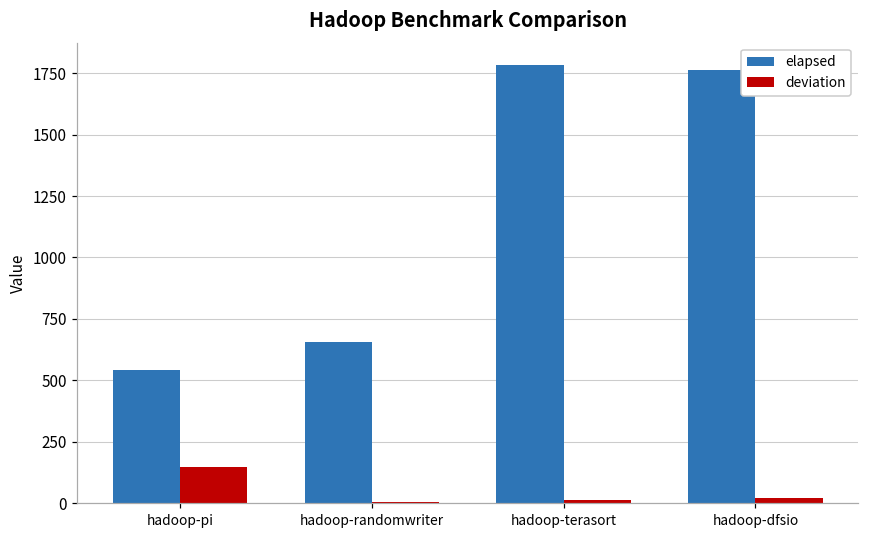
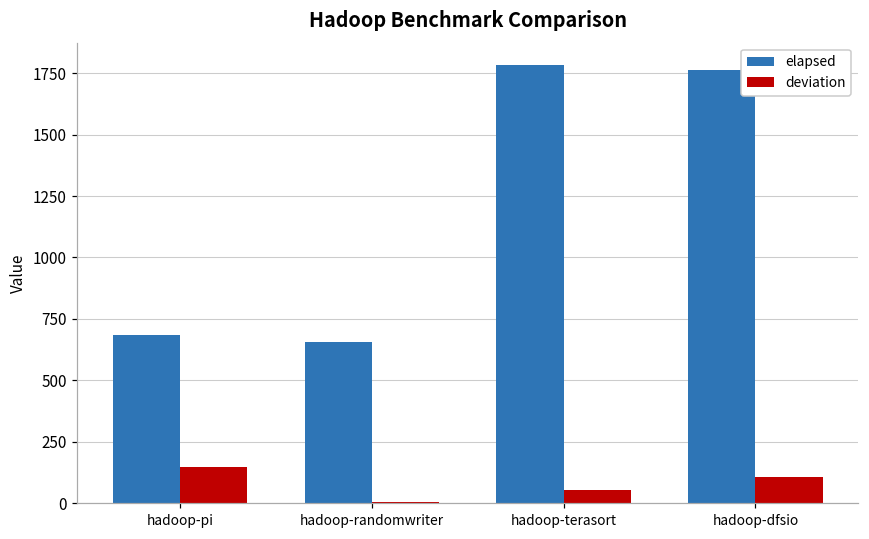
elapsed, hadoop-pi: 540 -> 680
deviation, hadoop-terasort: 10 -> 50
deviation, hadoop-dfsio: 20 -> 110
